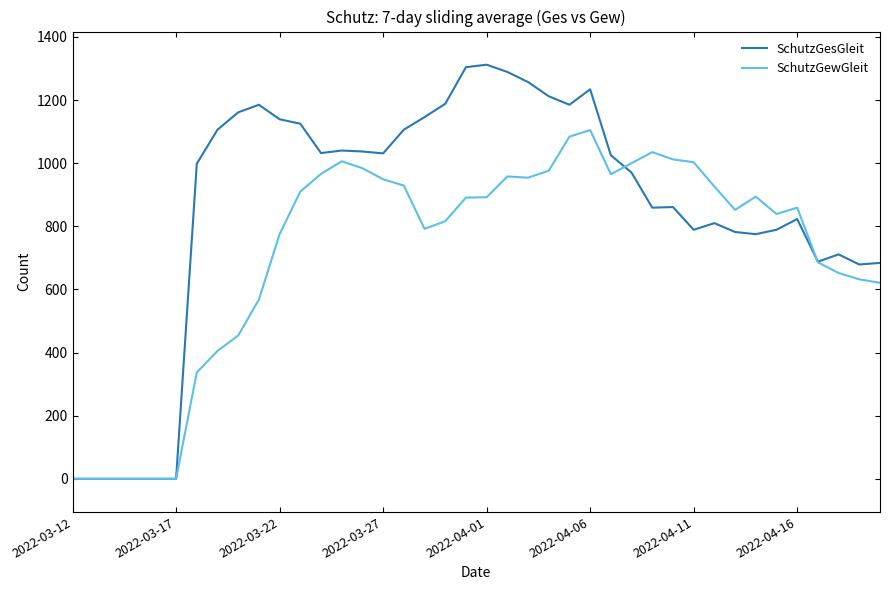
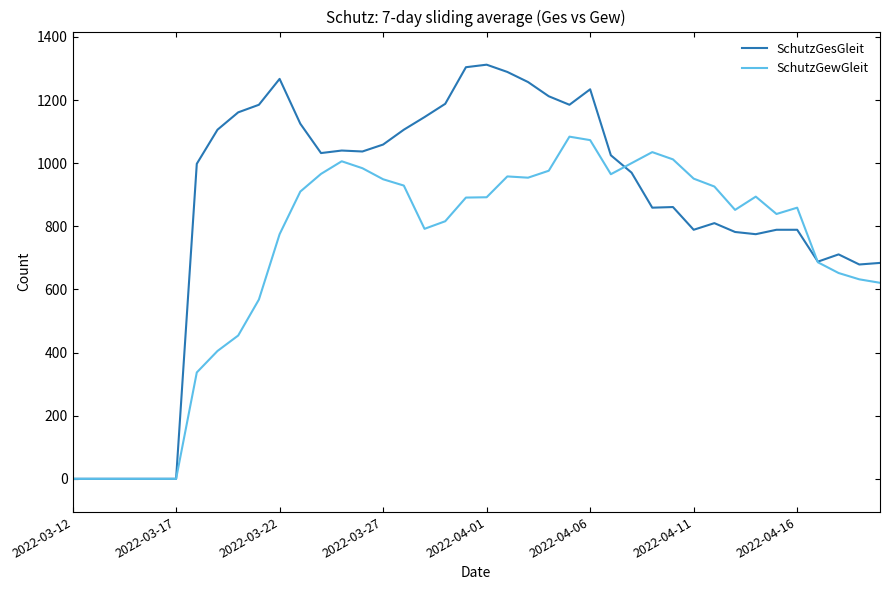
SchutzGesGleit, 2022-03-22: 1140 -> 1270
SchutzGesGleit, 2022-03-27: 1030 -> 1060
SchutzGewGleit, 2022-04-06: 1110 -> 1070
SchutzGewGleit, 2022-04-11: 1000 -> 950
SchutzGesGleit, 2022-04-16: 820 -> 790
